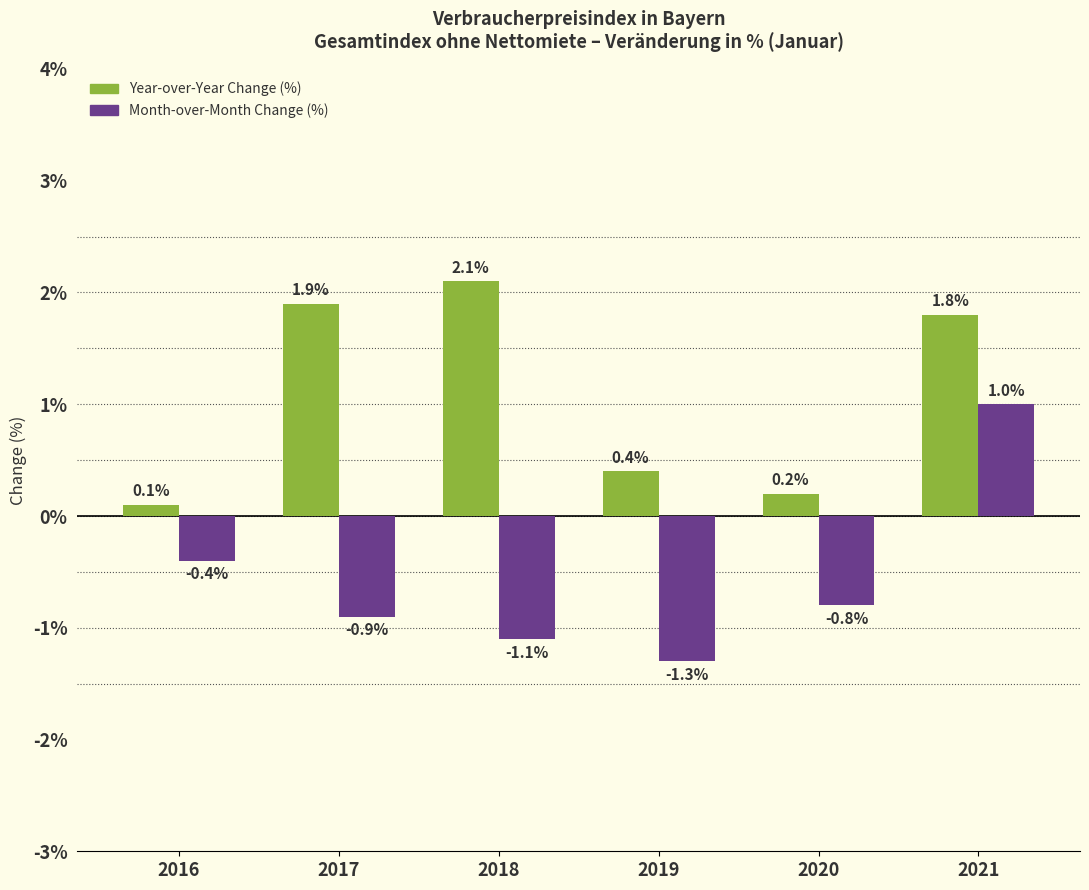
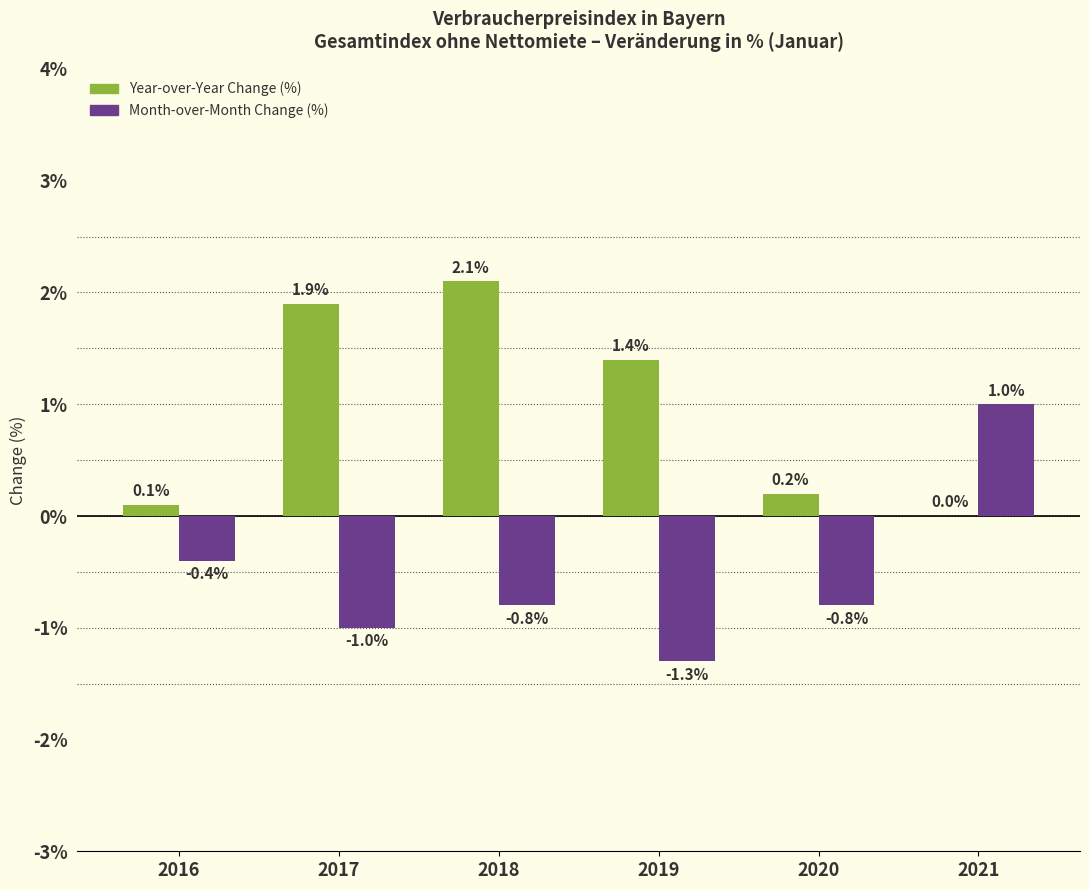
Month-over-Month Change (%), 2017: -0.9% -> -1.0%
Month-over-Month Change (%), 2018: -1.1% -> -0.8%
Year-over-Year Change (%), 2019: 0.4% -> 1.4%
Year-over-Year Change (%), 2021: 1.8% -> 0.0%
